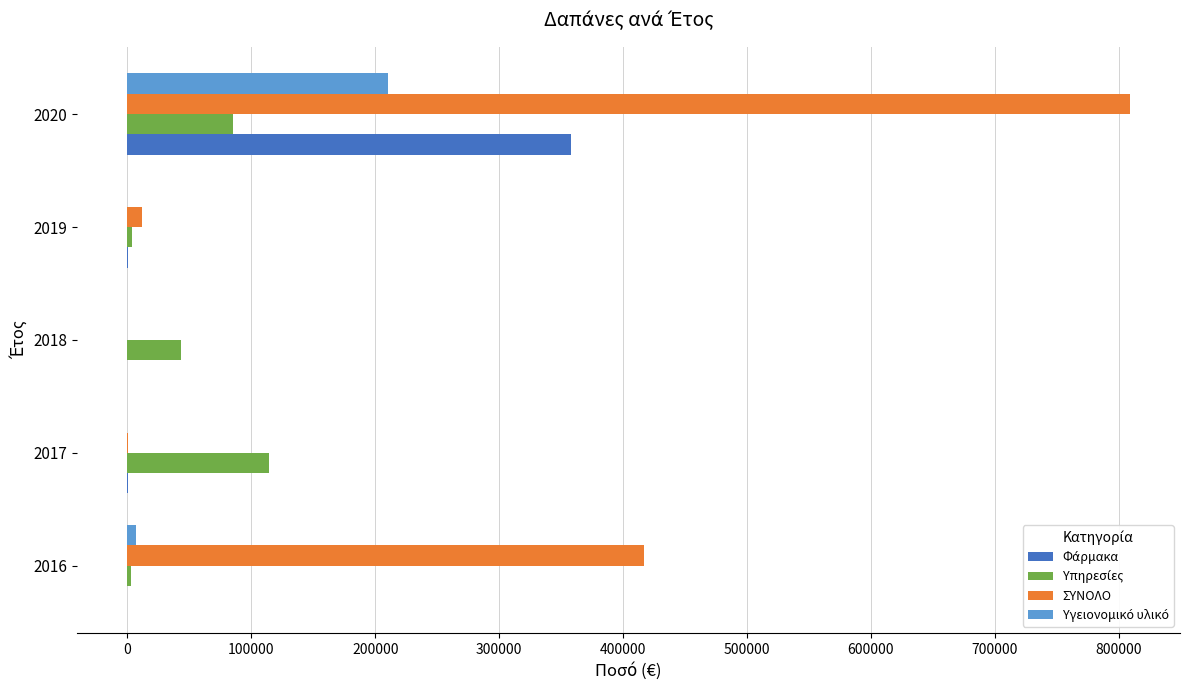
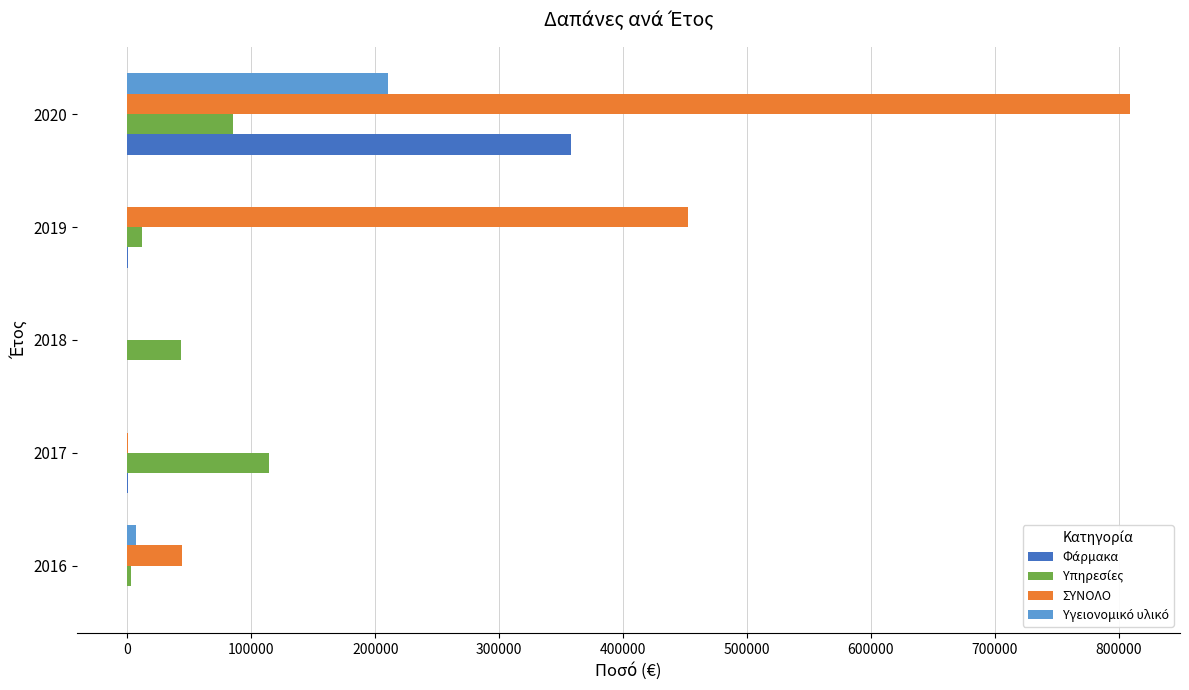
ΣΥΝΟΛΟ, 2019: 12000 -> 453000
Υπηρεσίες, 2019: 4000 -> 12000
ΣΥΝΟΛΟ, 2016: 417000 -> 44000
